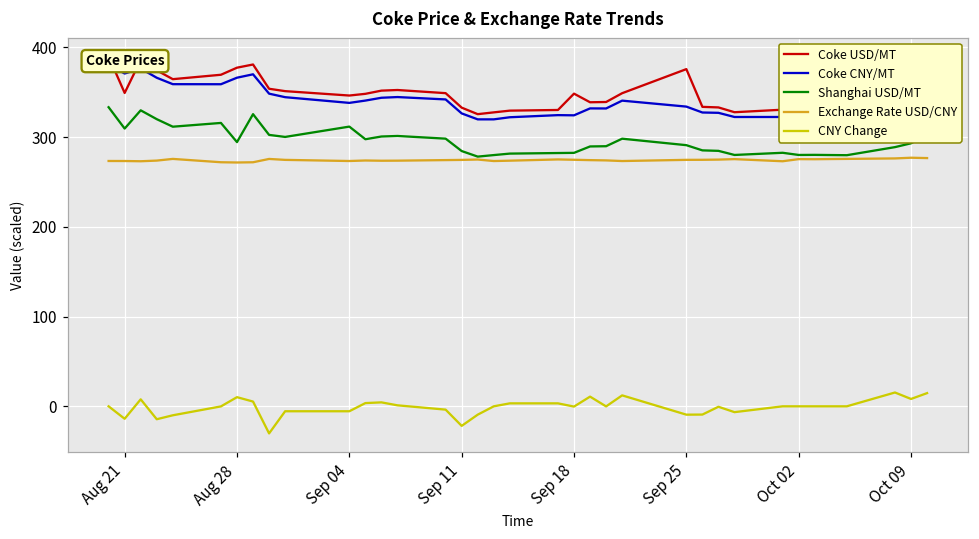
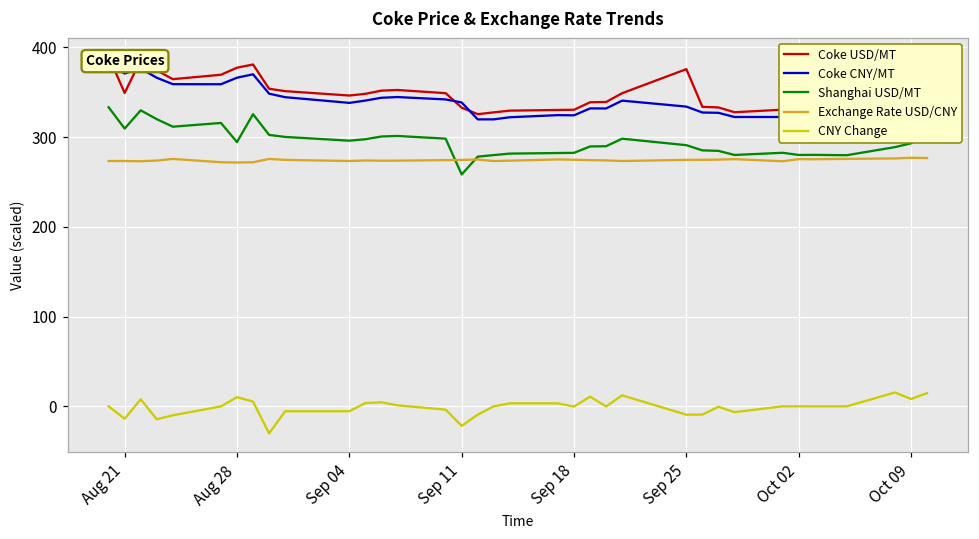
Shanghai USD/MT, Sep 04: 310 -> 300
Coke CNY/MT, Sep 11: 330 -> 340
Shanghai USD/MT, Sep 11: 280 -> 260
Coke USD/MT, Sep 18: 350 -> 330
